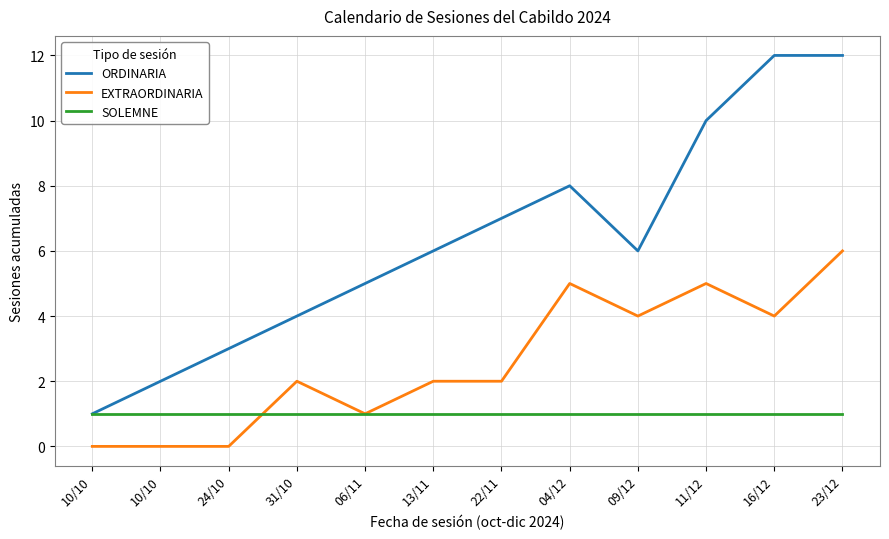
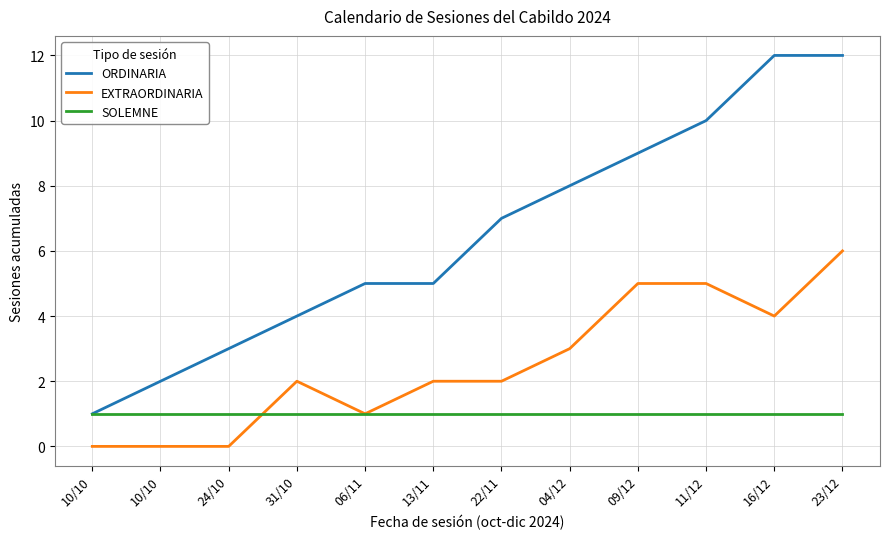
ORDINARIA, 13/11: 6 -> 5
EXTRAORDINARIA, 04/12: 5 -> 3
ORDINARIA, 09/12: 6 -> 9
EXTRAORDINARIA, 09/12: 4 -> 5
